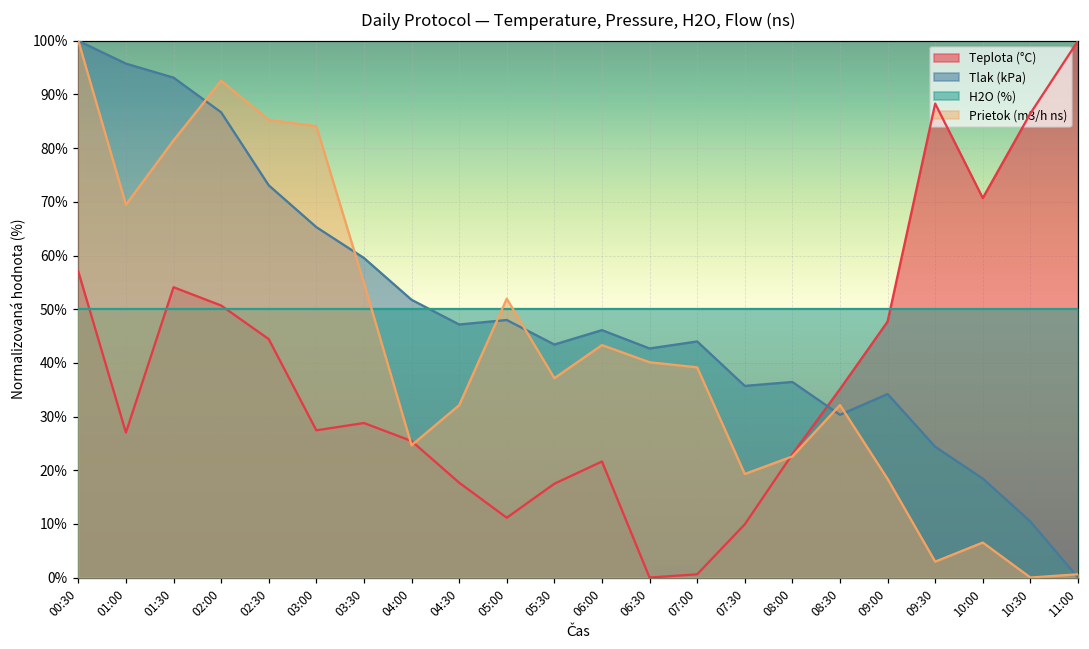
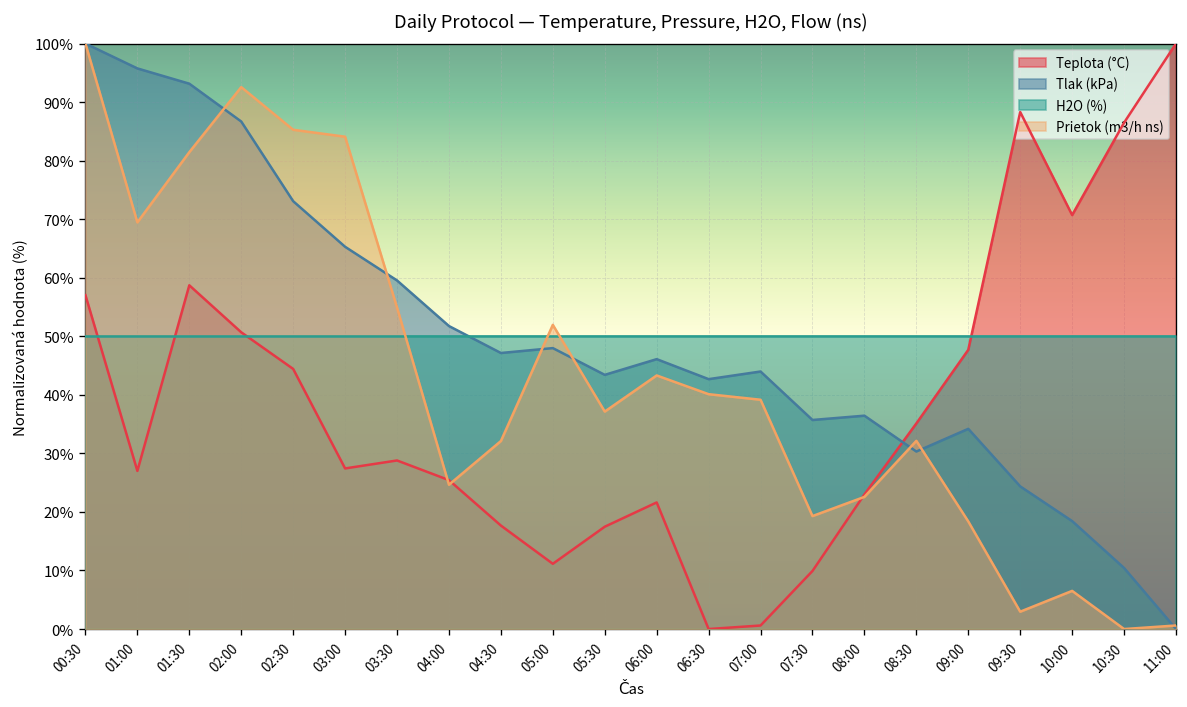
Teplota (°C), 01:30: 54% -> 59%
